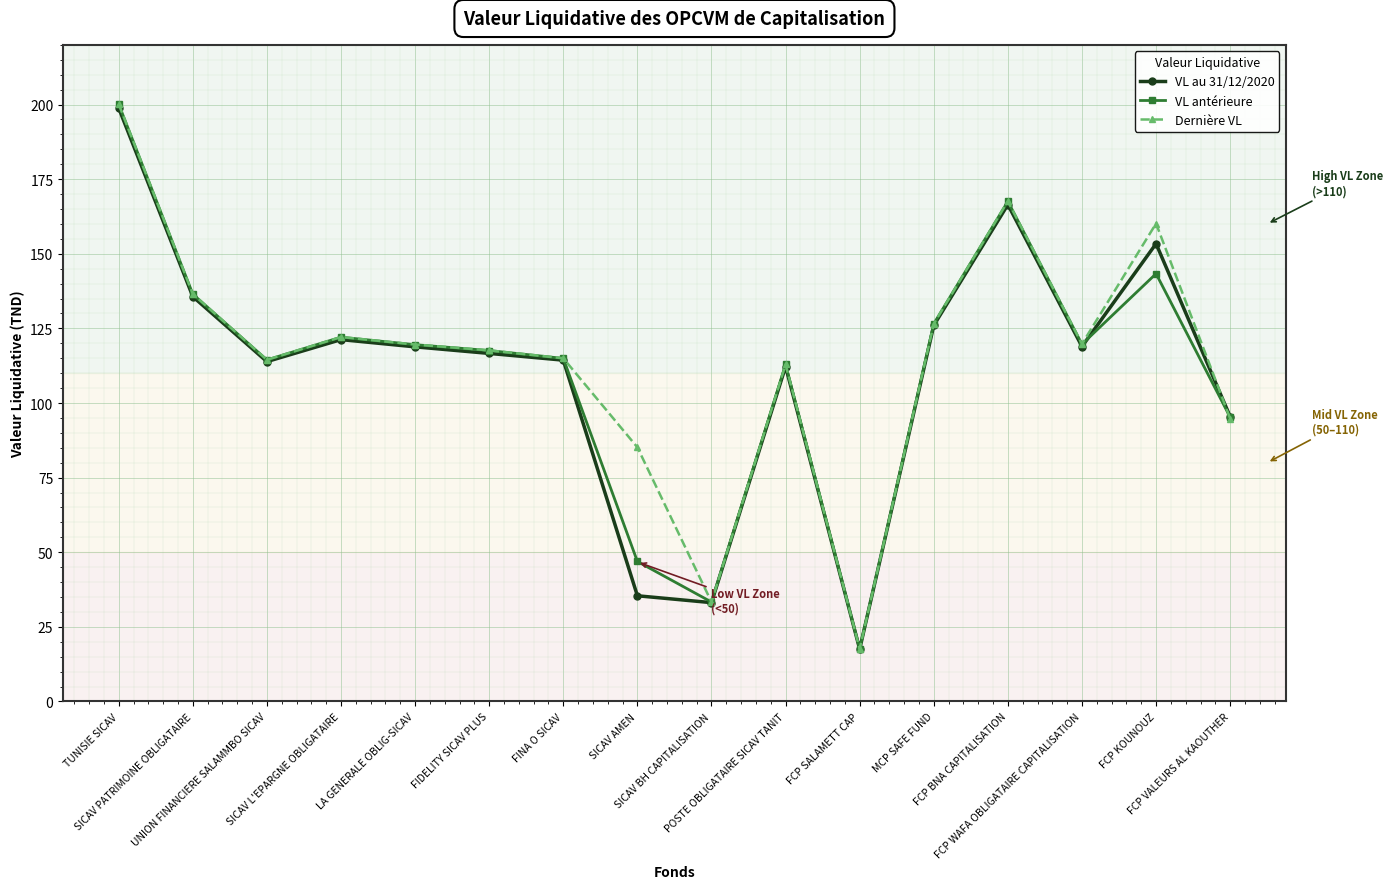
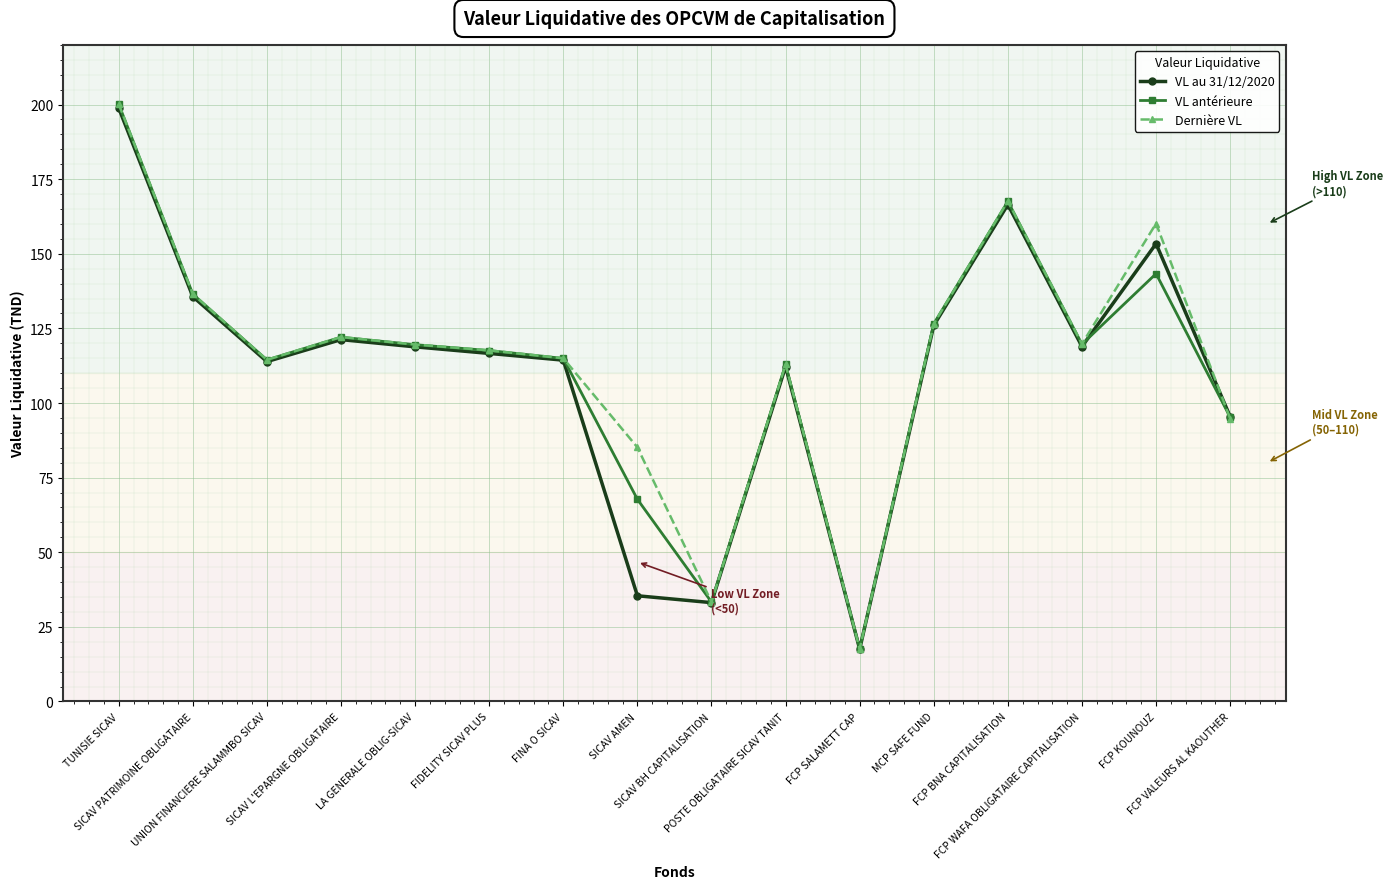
VL antérieure, SICAV AMEN: 47 -> 68
